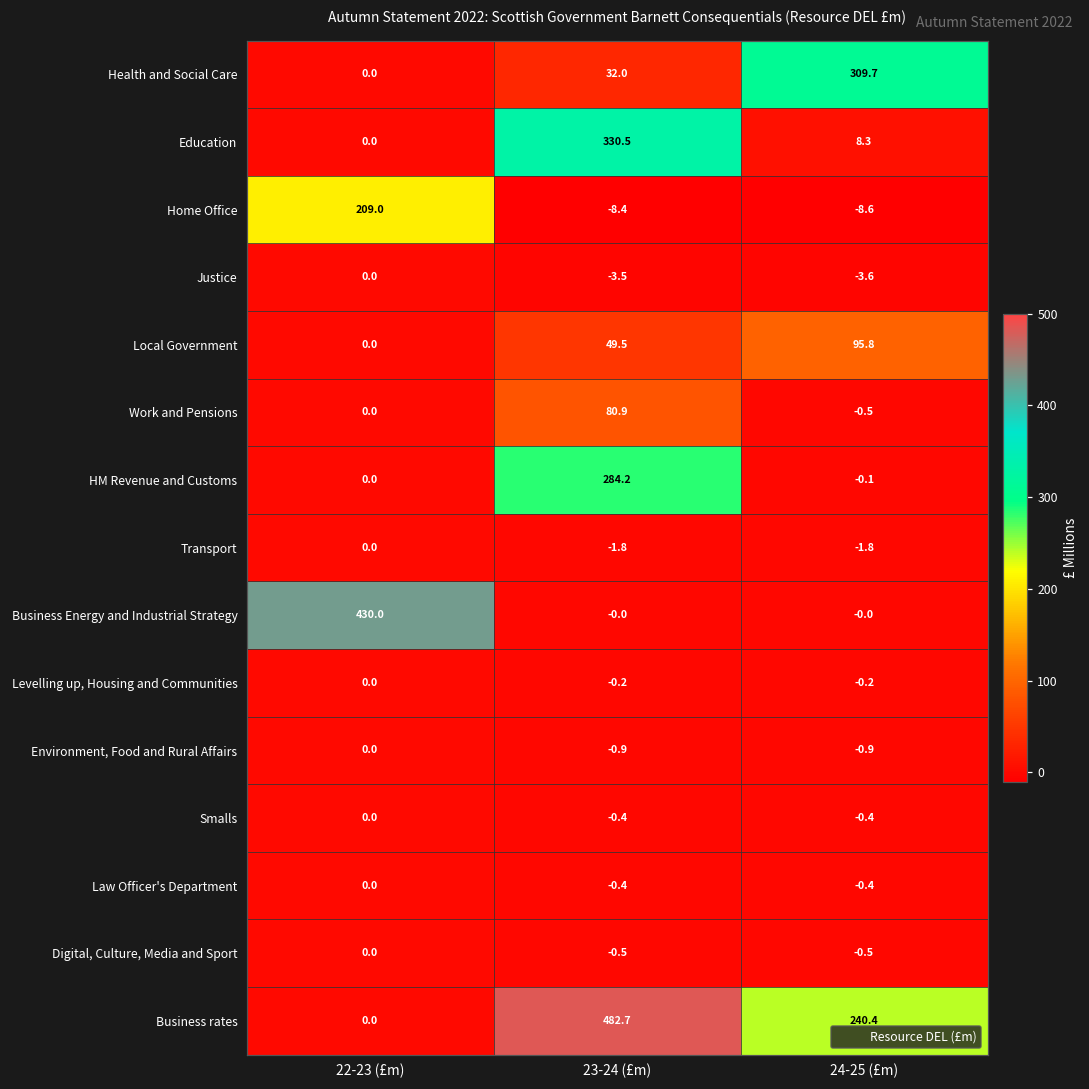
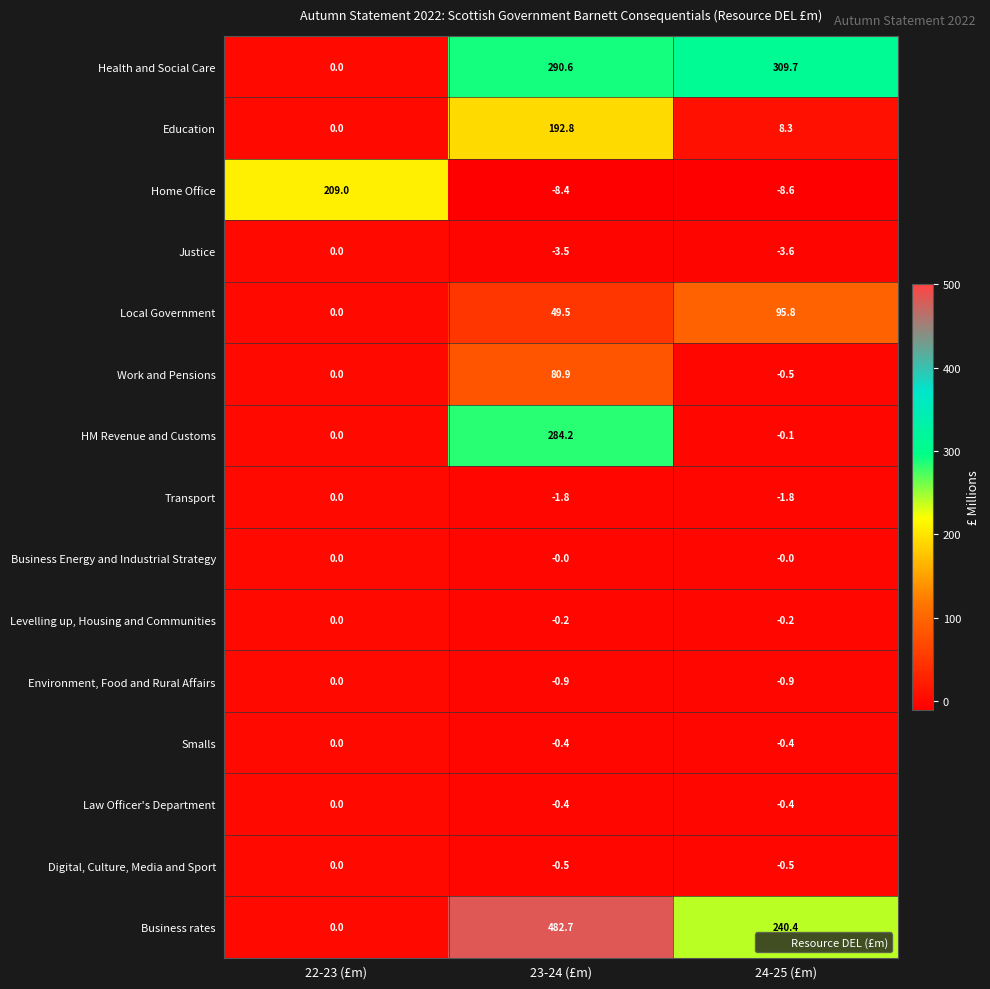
Health and Social Care, 23-24 (£m): 32.0 -> 290.6
Education, 23-24 (£m): 330.5 -> 192.8
Business Energy and Industrial Strategy, 22-23 (£m): 430.0 -> 0.0
